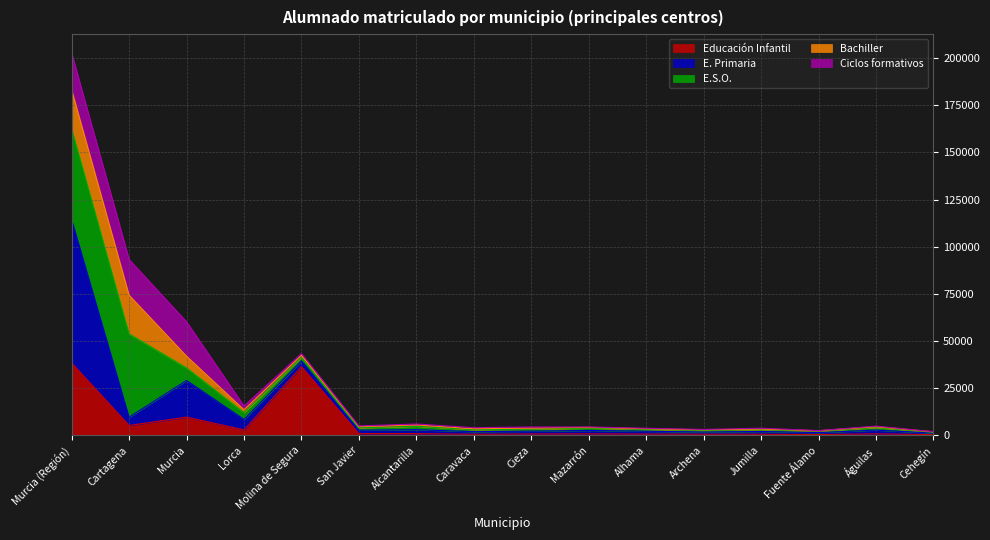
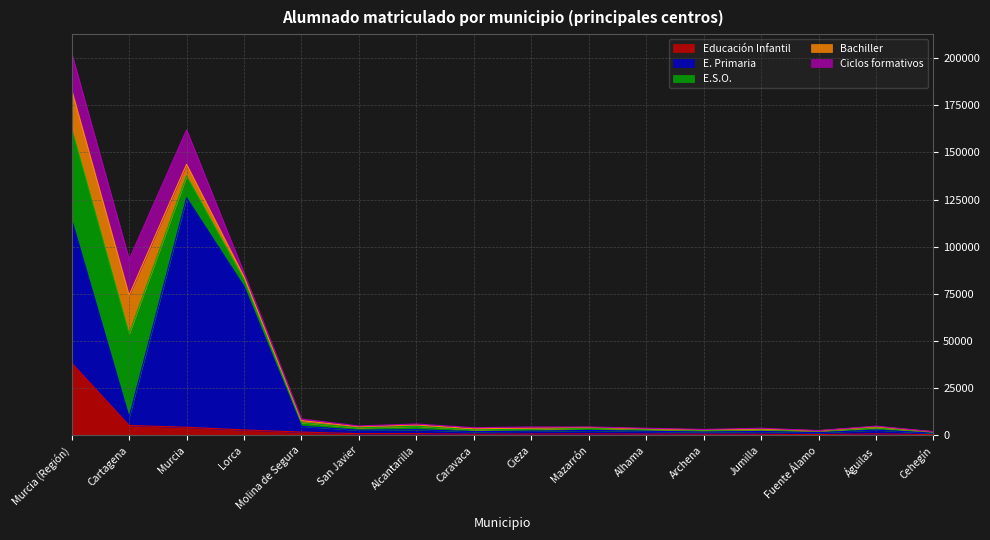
Educación Infantil, Murcia: 10000 -> 4000
E. Primaria, Murcia: 19000 -> 122000
E.S.O., Murcia: 7000 -> 12000
E. Primaria, Lorca: 6000 -> 76000
Educación Infantil, Molina de Segura: 36000 -> 2000
